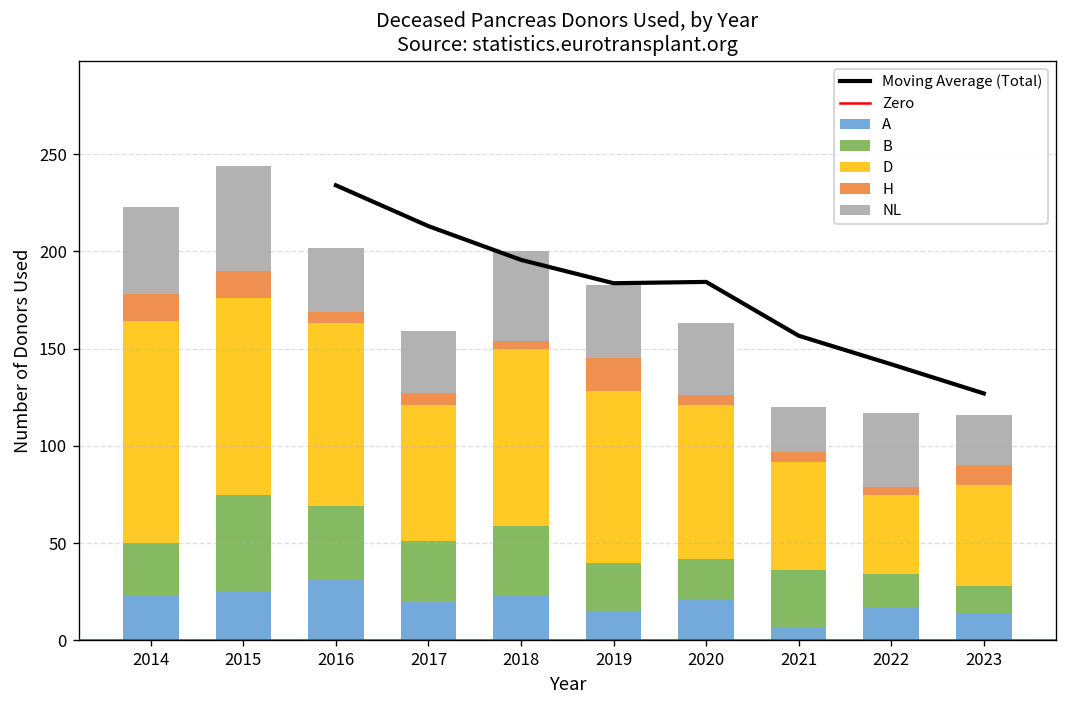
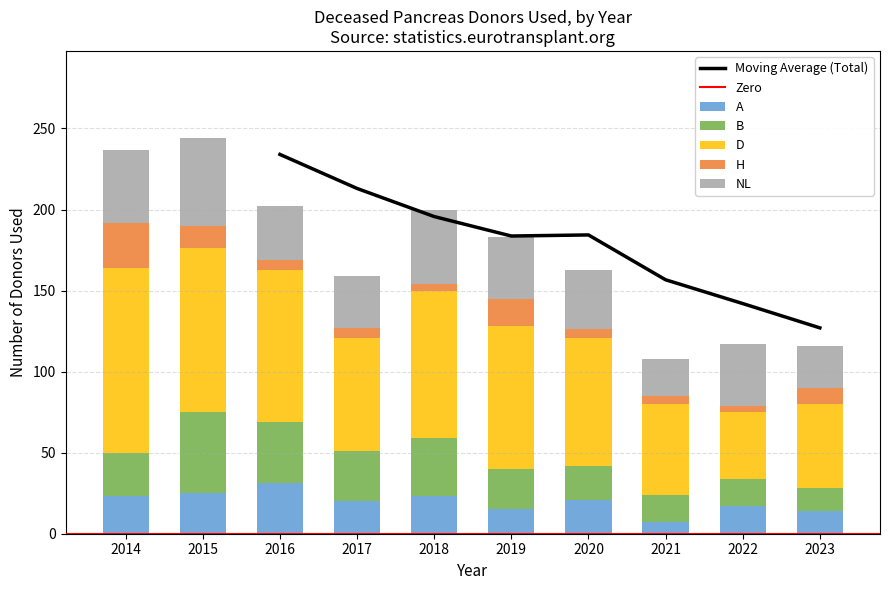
H, 2014: 14 -> 28
B, 2021: 29 -> 17
